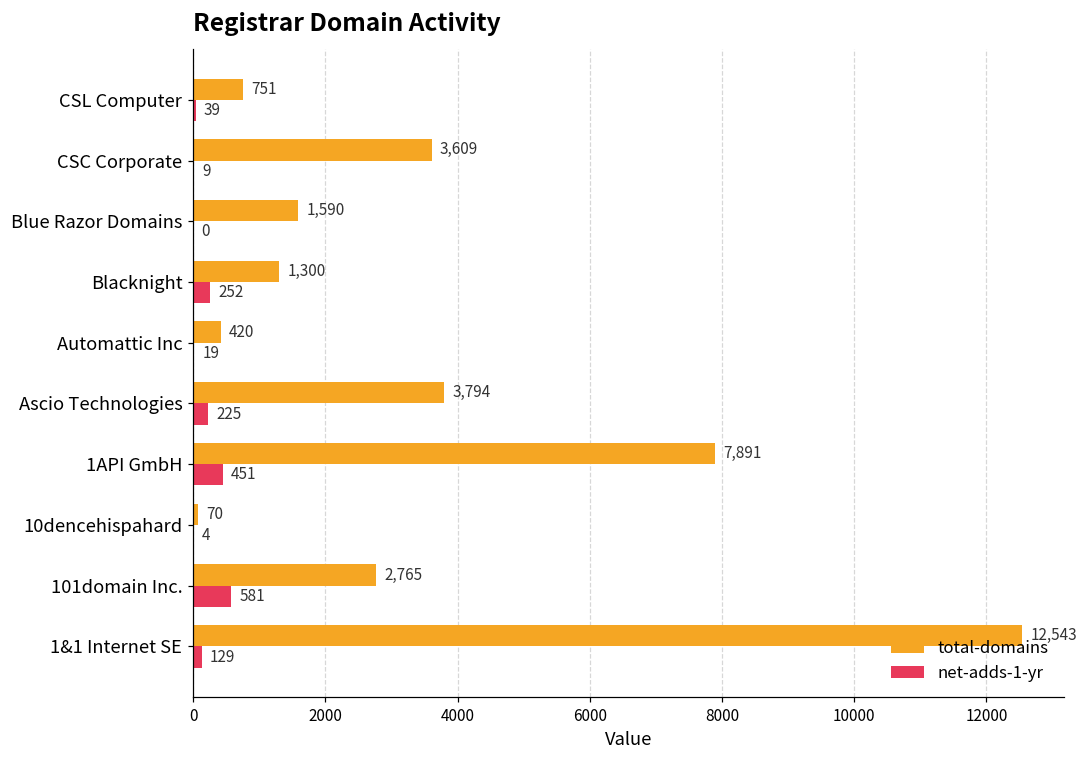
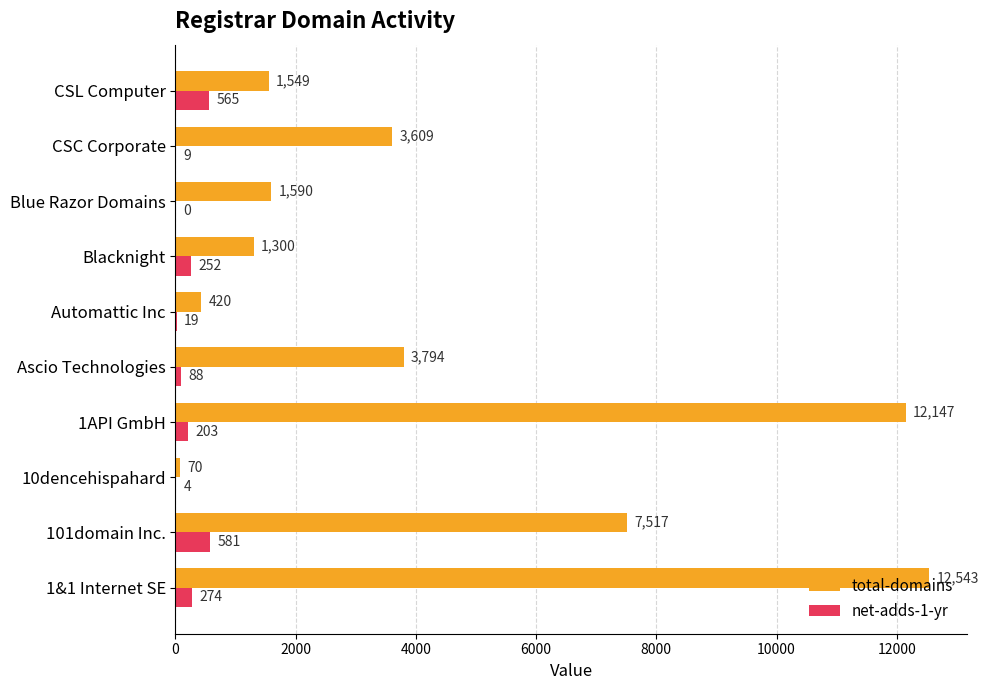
total-domains, CSL Computer: 751 -> 1,549
net-adds-1-yr, CSL Computer: 39 -> 565
net-adds-1-yr, Ascio Technologies: 225 -> 88
total-domains, 1API GmbH: 7,891 -> 12,147
net-adds-1-yr, 1API GmbH: 451 -> 203
total-domains, 101domain Inc.: 2,765 -> 7,517
net-adds-1-yr, 1&1 Internet SE: 129 -> 274
